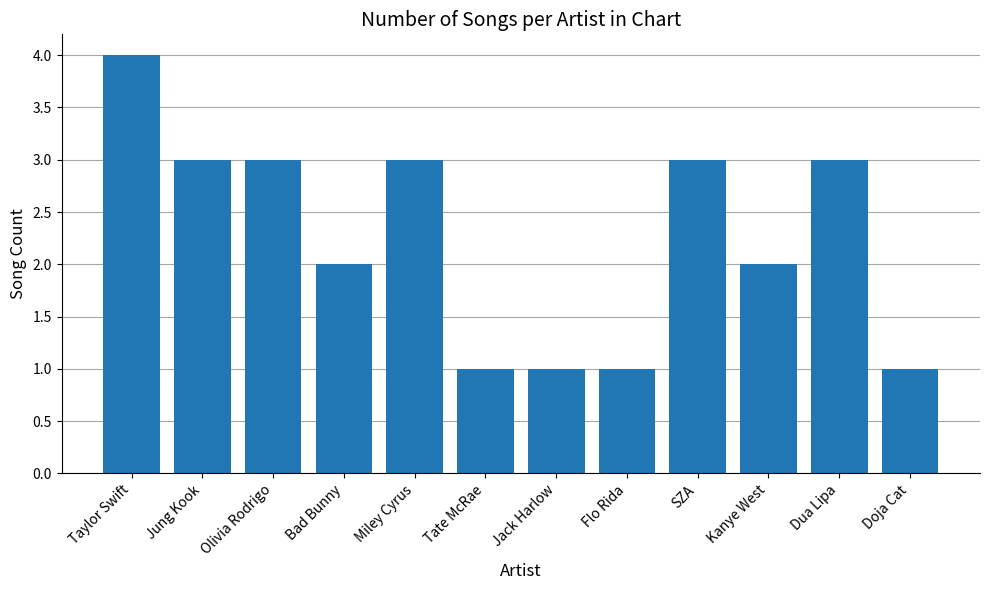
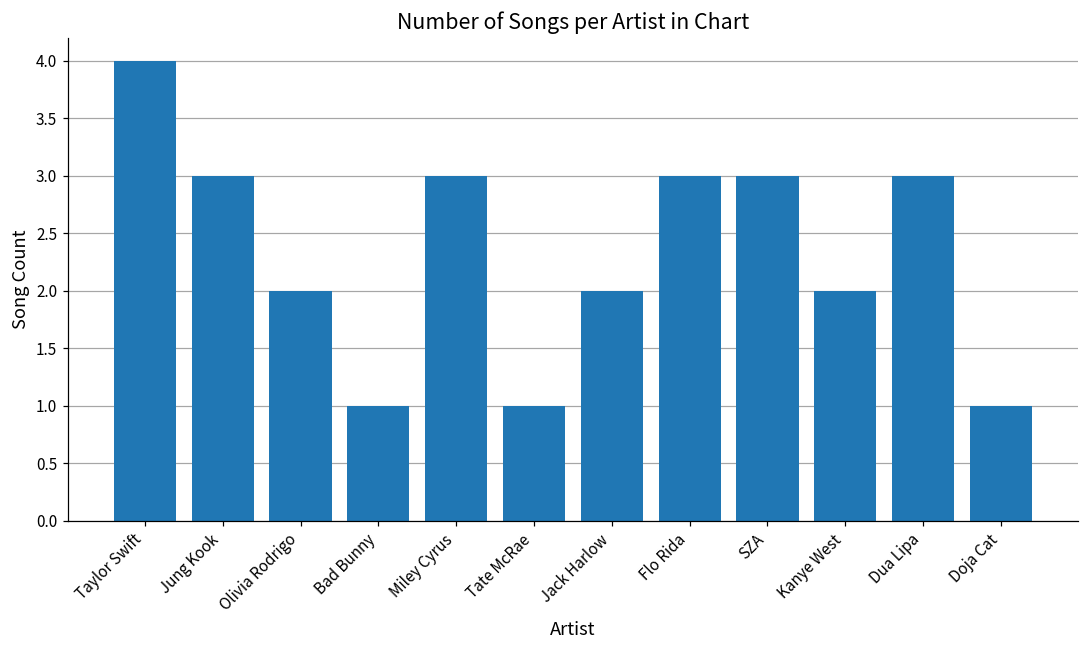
Olivia Rodrigo: 3 -> 2
Bad Bunny: 2 -> 1
Jack Harlow: 1 -> 2
Flo Rida: 1 -> 3
